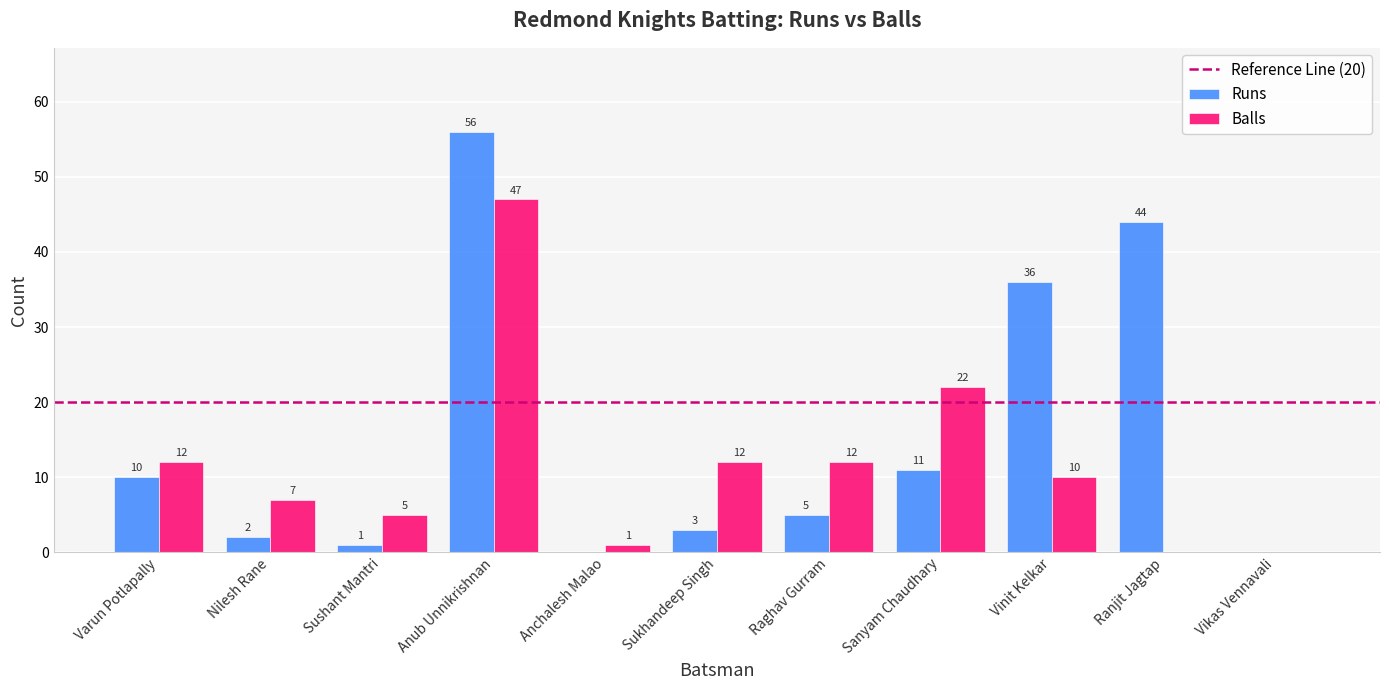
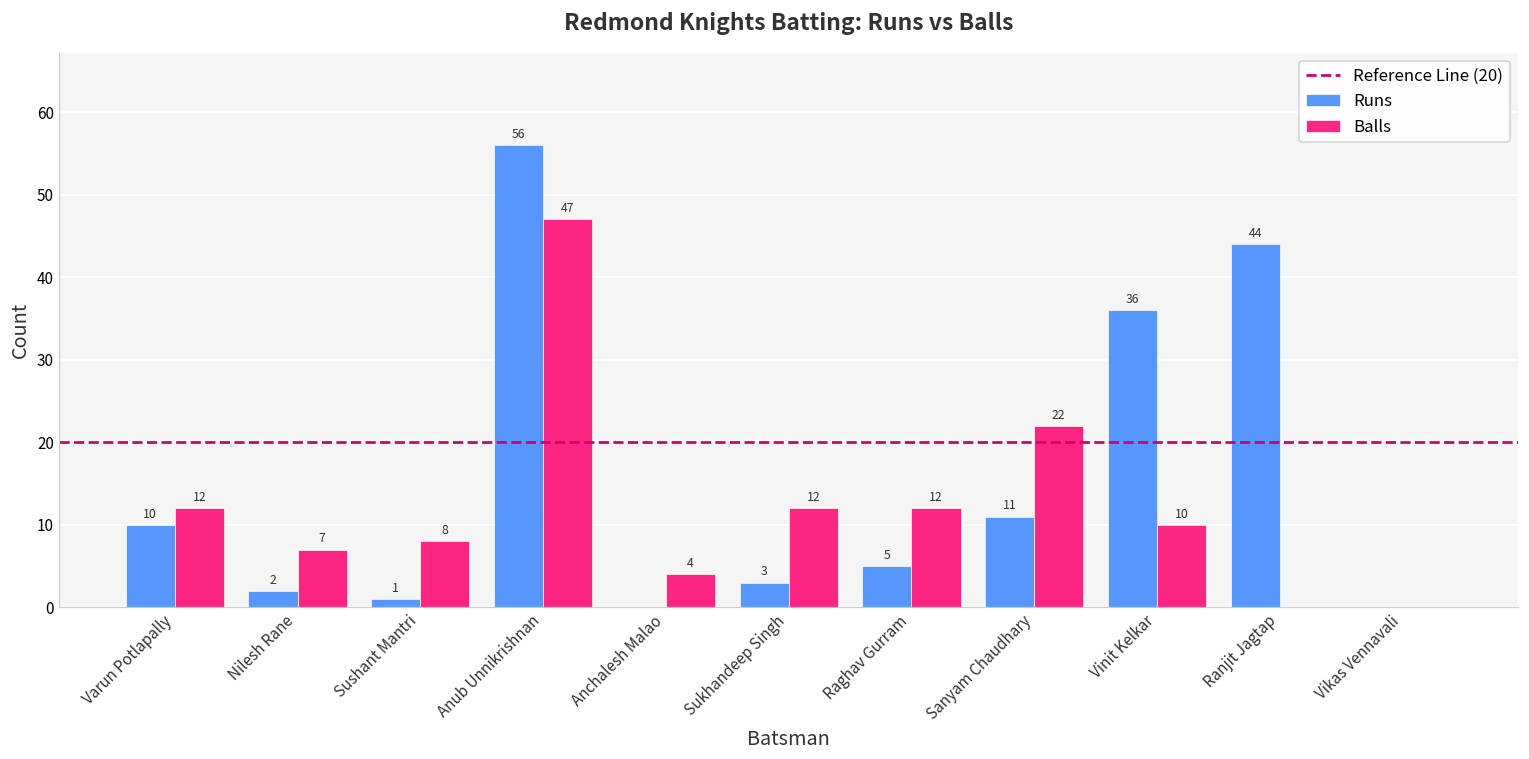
Balls, Sushant Mantri: 5 -> 8
Balls, Anchalesh Malao: 1 -> 4
